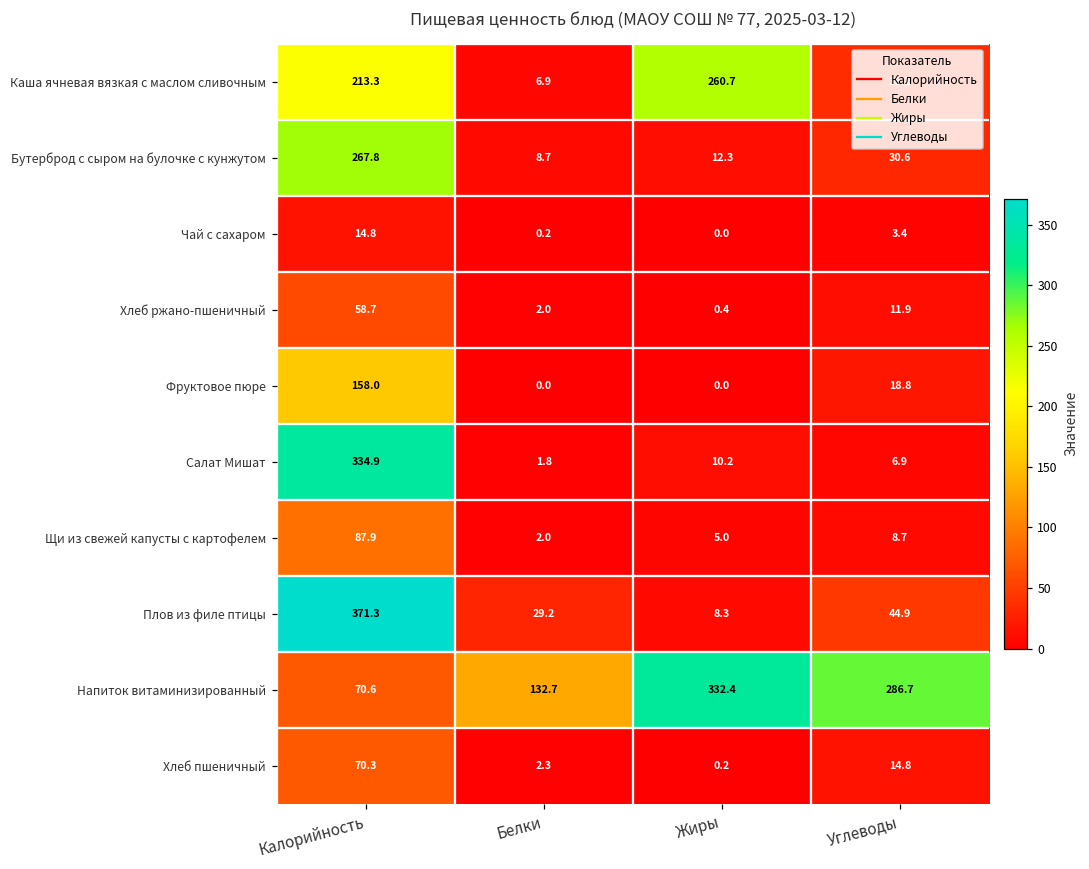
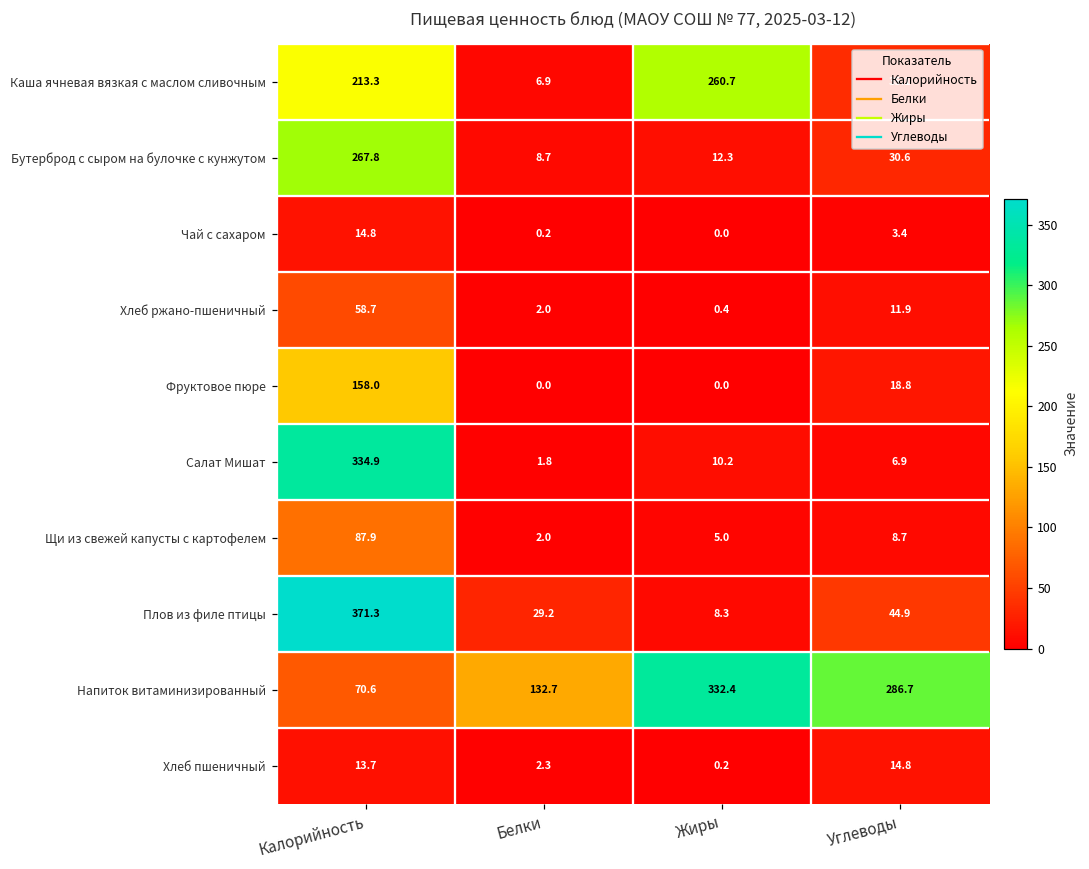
Хлеб пшеничный, Калорийность: 70.3 -> 13.7
